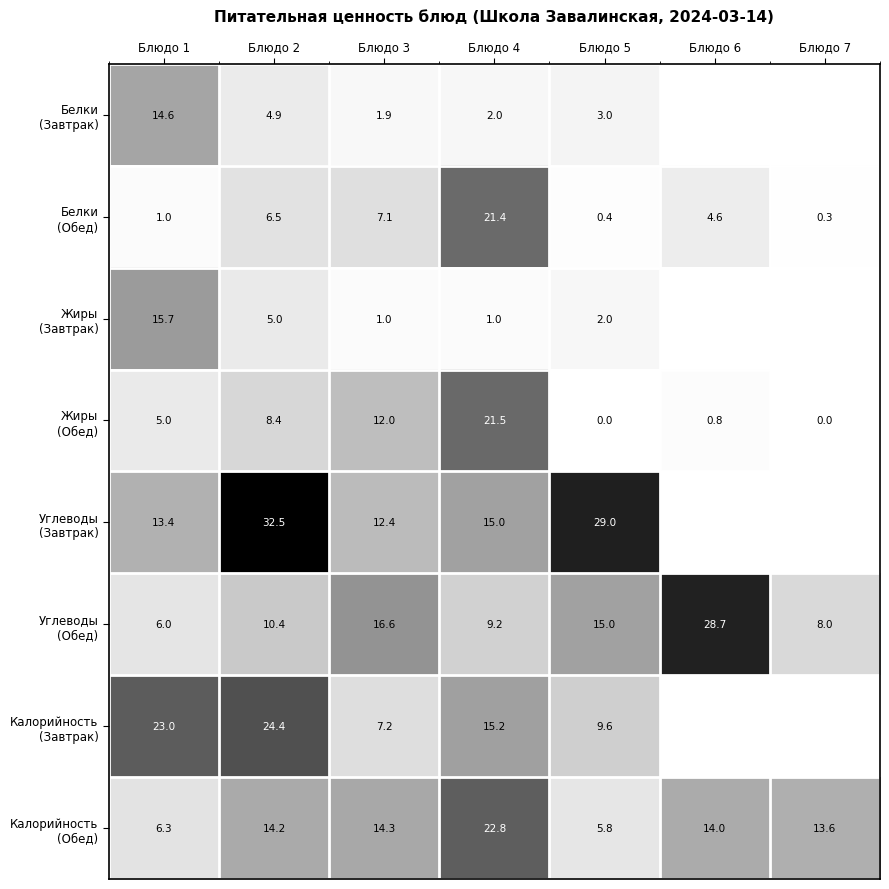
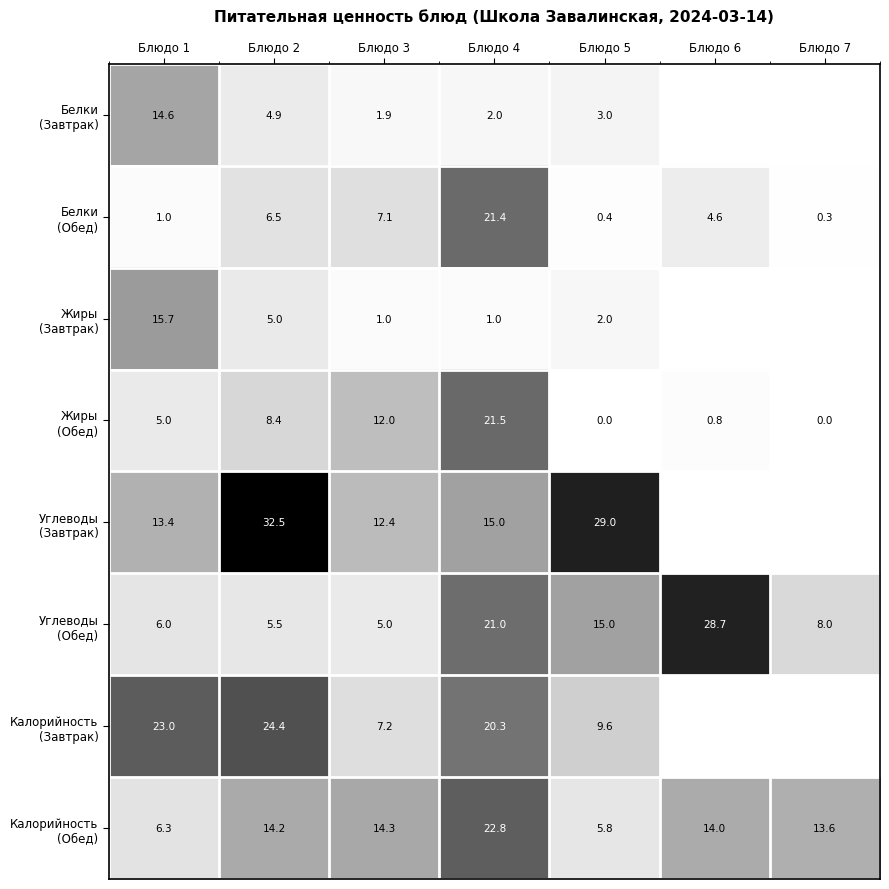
Углеводы (Обед), Блюдо 2: 10.4 -> 5.5
Углеводы (Обед), Блюдо 3: 16.6 -> 5.0
Углеводы (Обед), Блюдо 4: 9.2 -> 21.0
Калорийность (Завтрак), Блюдо 4: 15.2 -> 20.3
